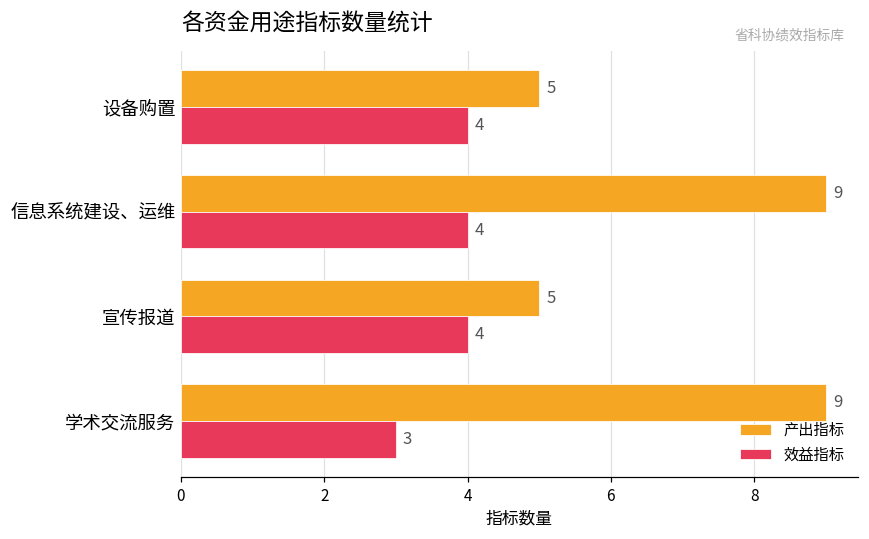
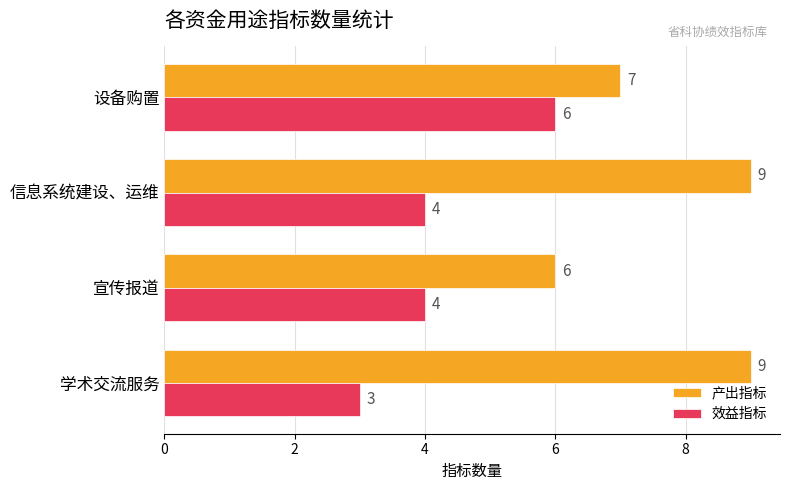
产出指标, 设备购置: 5 -> 7
效益指标, 设备购置: 4 -> 6
产出指标, 宣传报道: 5 -> 6
